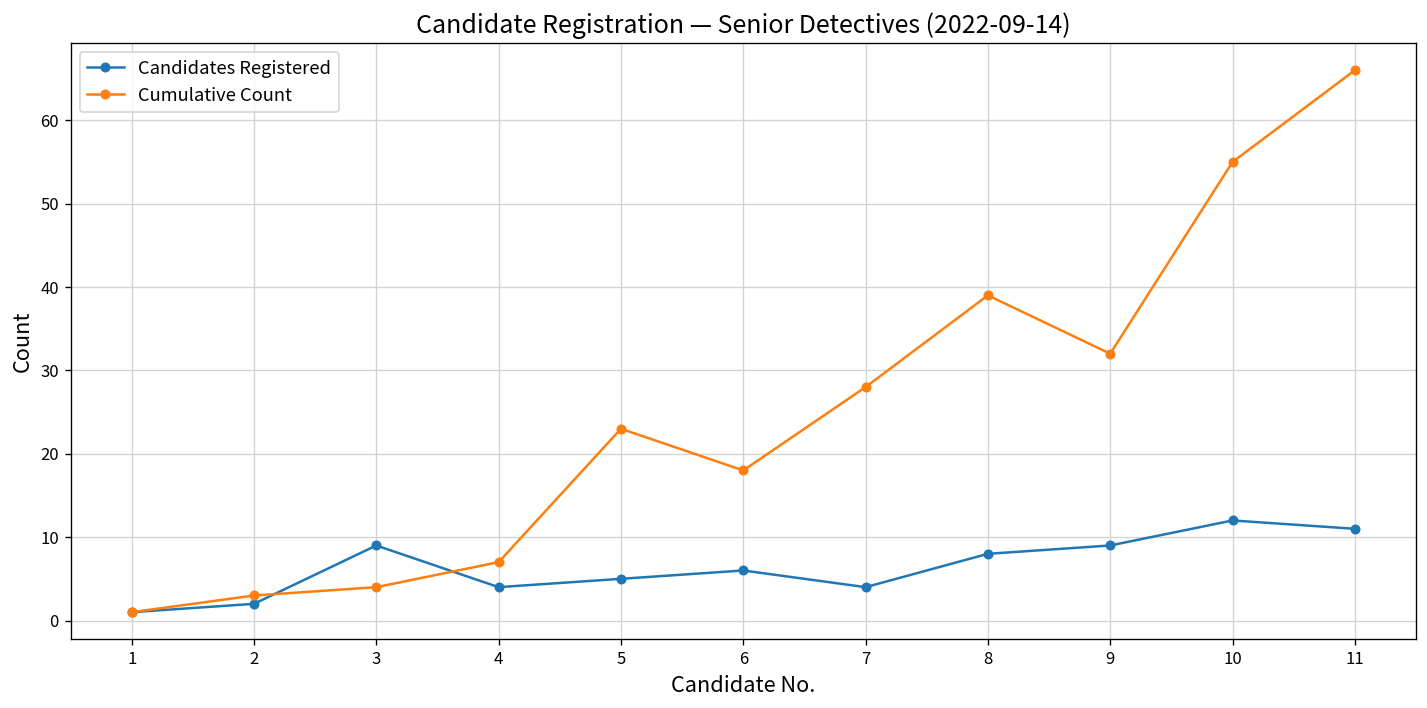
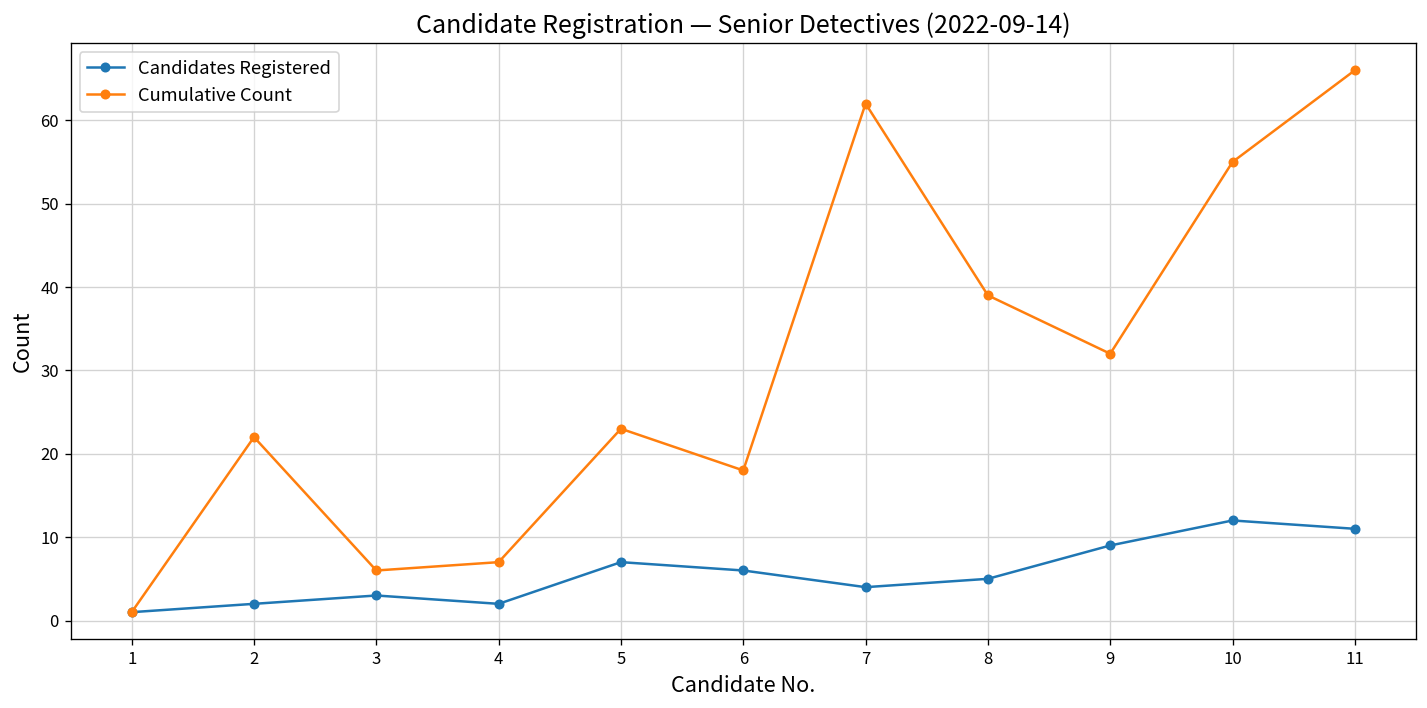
Cumulative Count, 2: 3 -> 22
Candidates Registered, 3: 9 -> 3
Cumulative Count, 3: 4 -> 6
Candidates Registered, 4: 4 -> 2
Candidates Registered, 5: 5 -> 7
Cumulative Count, 7: 28 -> 62
Candidates Registered, 8: 8 -> 5
